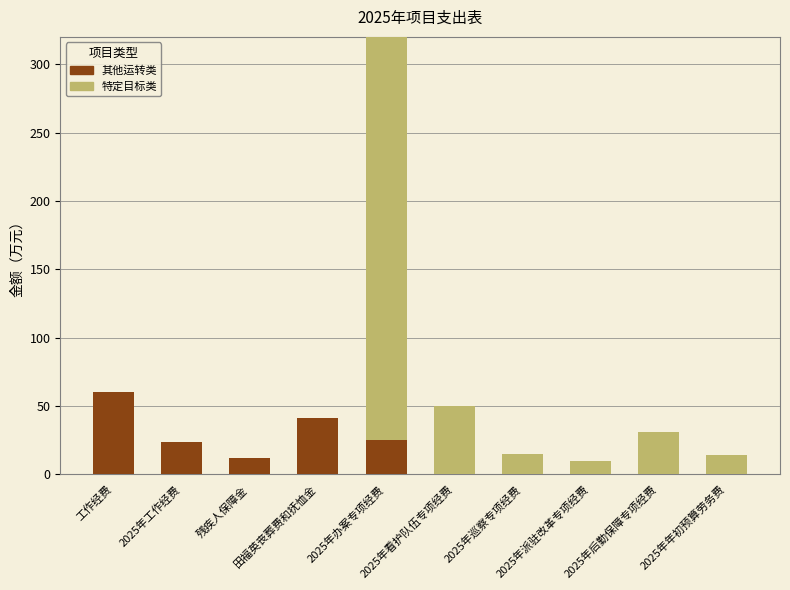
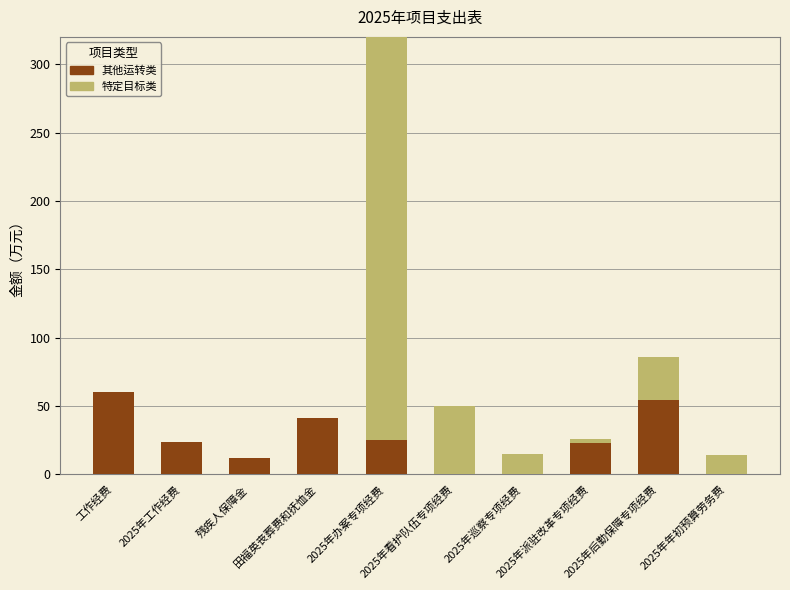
其他运转类, 2025年派驻改革专项经费: 0 -> 23
特定目标类, 2025年派驻改革专项经费: 10 -> 3
其他运转类, 2025年后勤保障专项经费: 0 -> 55
